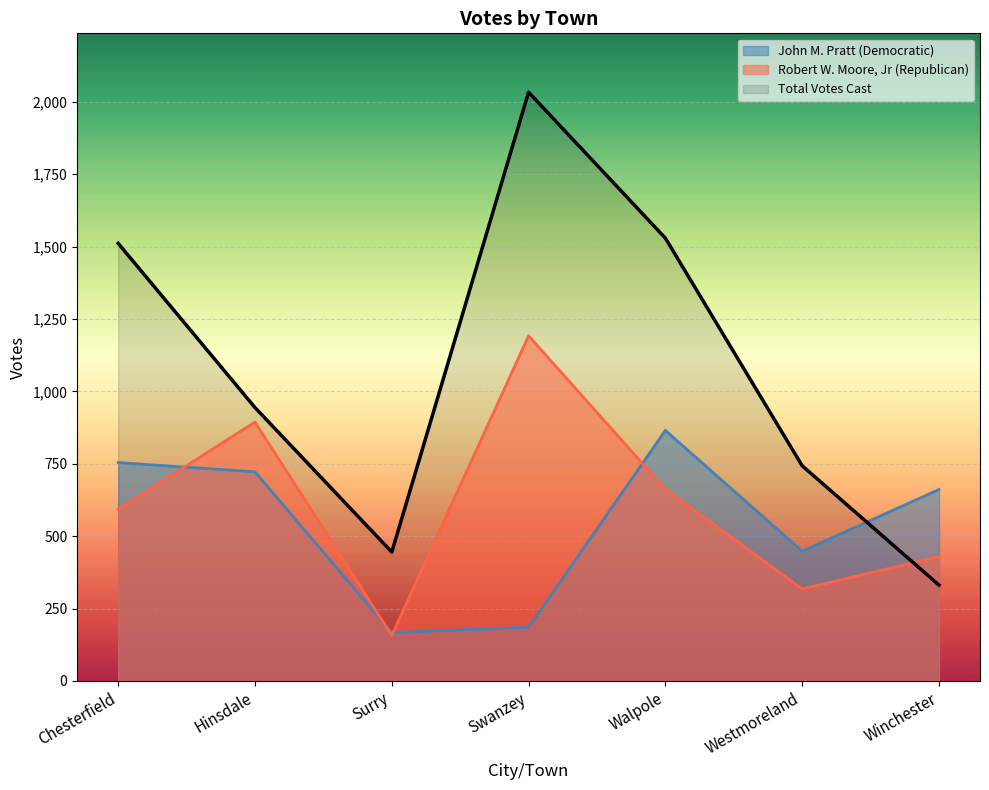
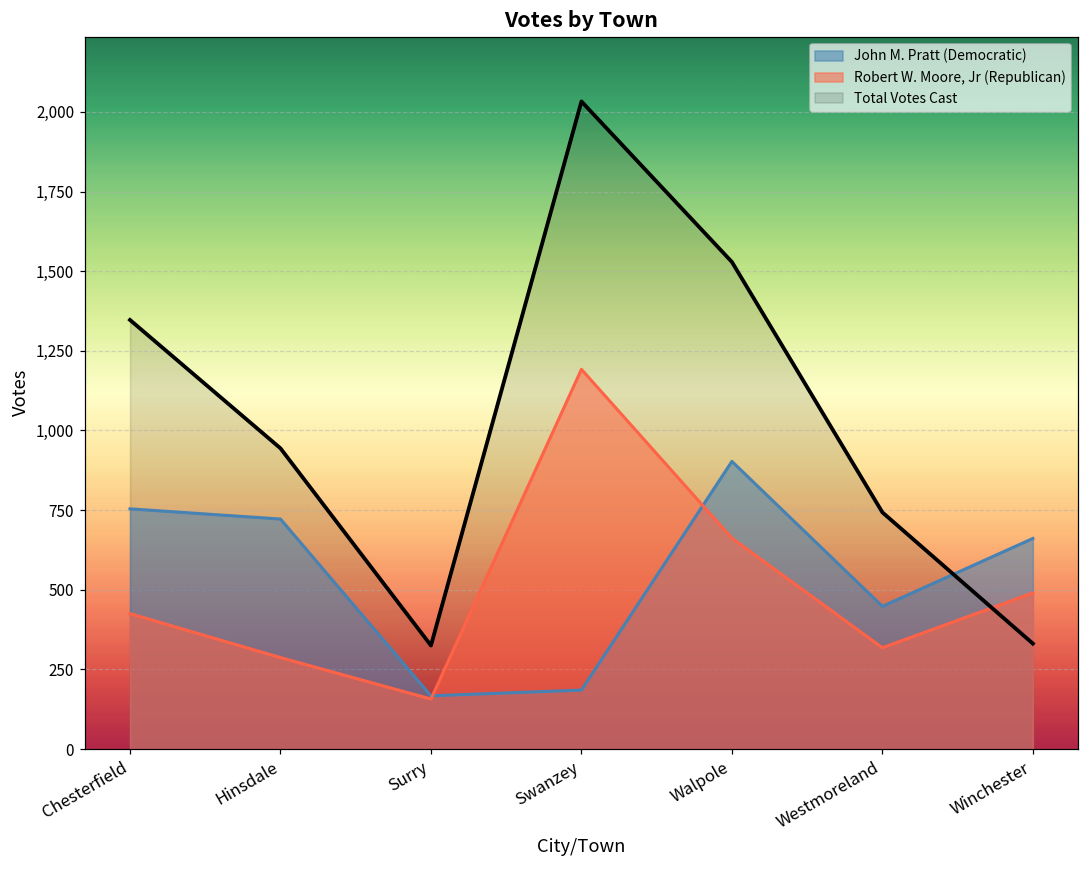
Robert W. Moore, Jr (Republican), Chesterfield: 590 -> 430
Total Votes Cast, Chesterfield: 1,510 -> 1,350
Robert W. Moore, Jr (Republican), Hinsdale: 890 -> 290
Total Votes Cast, Surry: 450 -> 330
John M. Pratt (Democratic), Walpole: 870 -> 900
Robert W. Moore, Jr (Republican), Winchester: 430 -> 490
